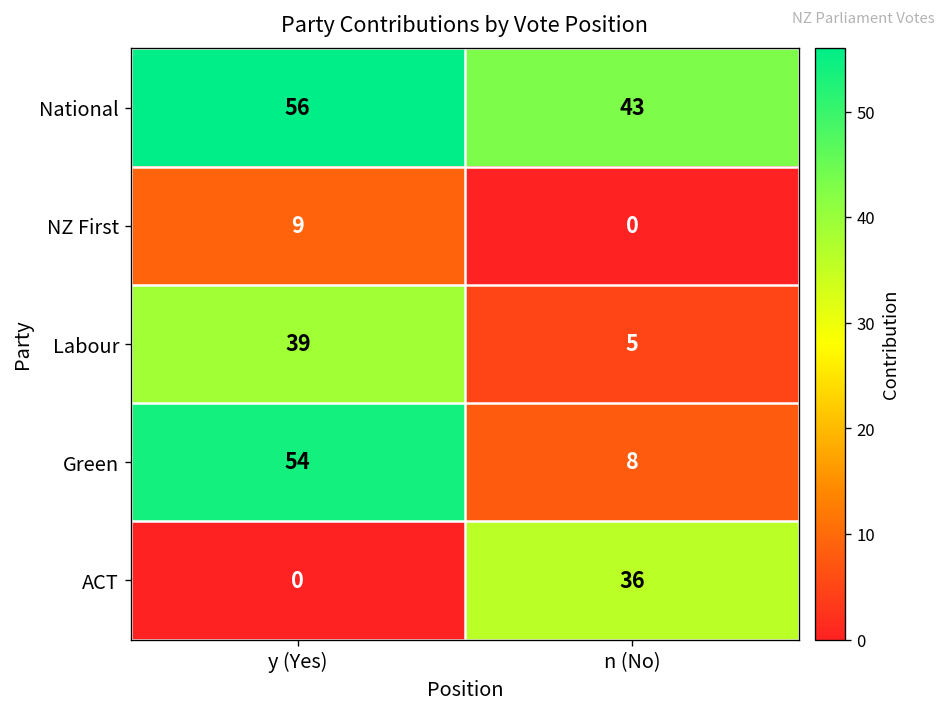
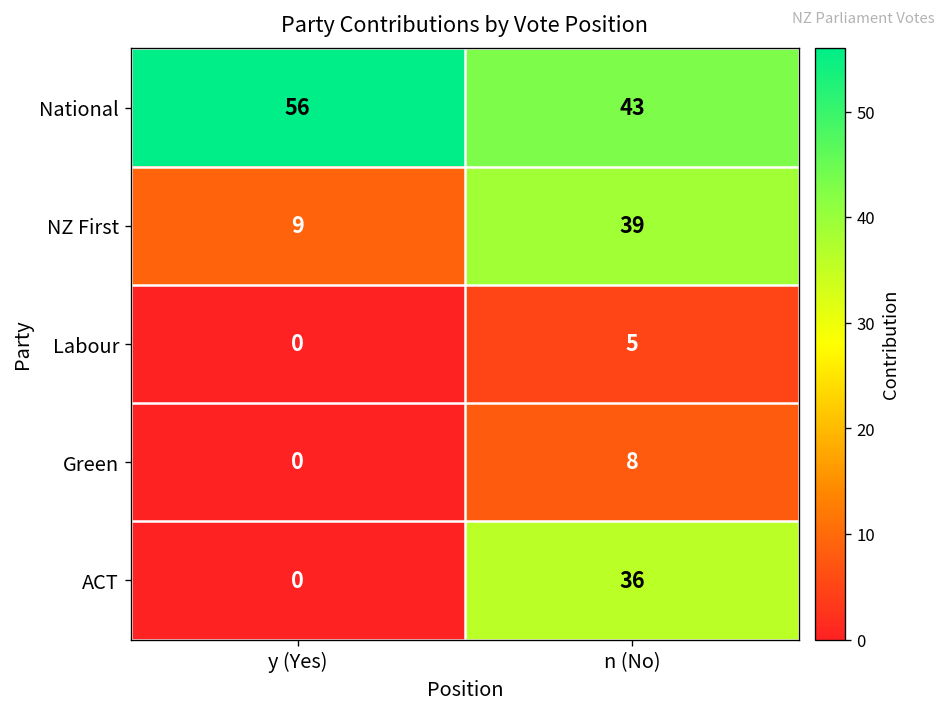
NZ First, n (No): 0 -> 39
Labour, y (Yes): 39 -> 0
Green, y (Yes): 54 -> 0
